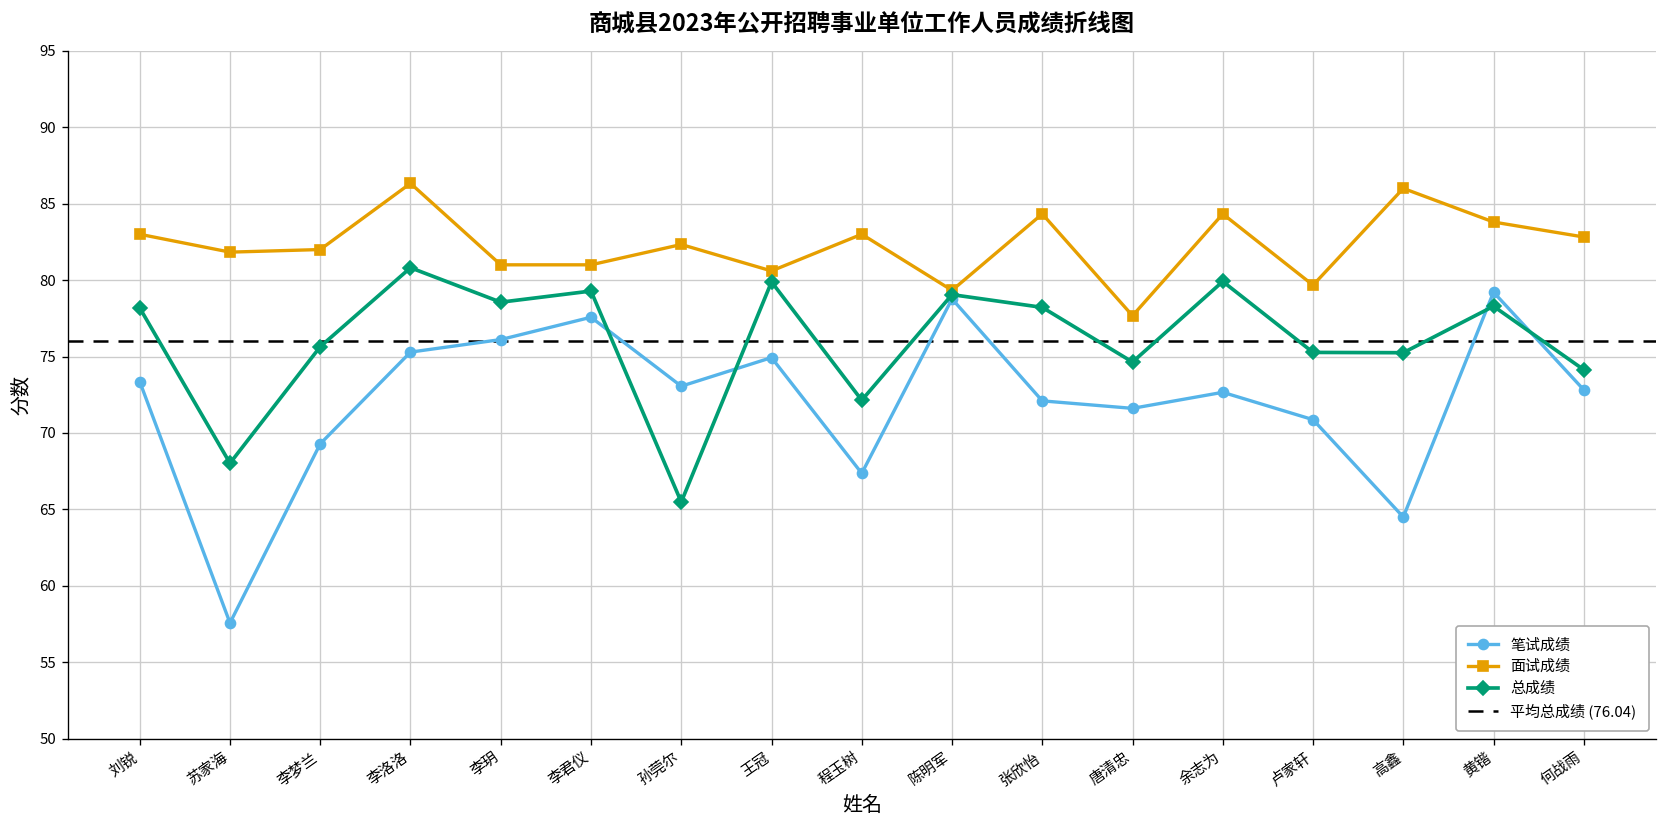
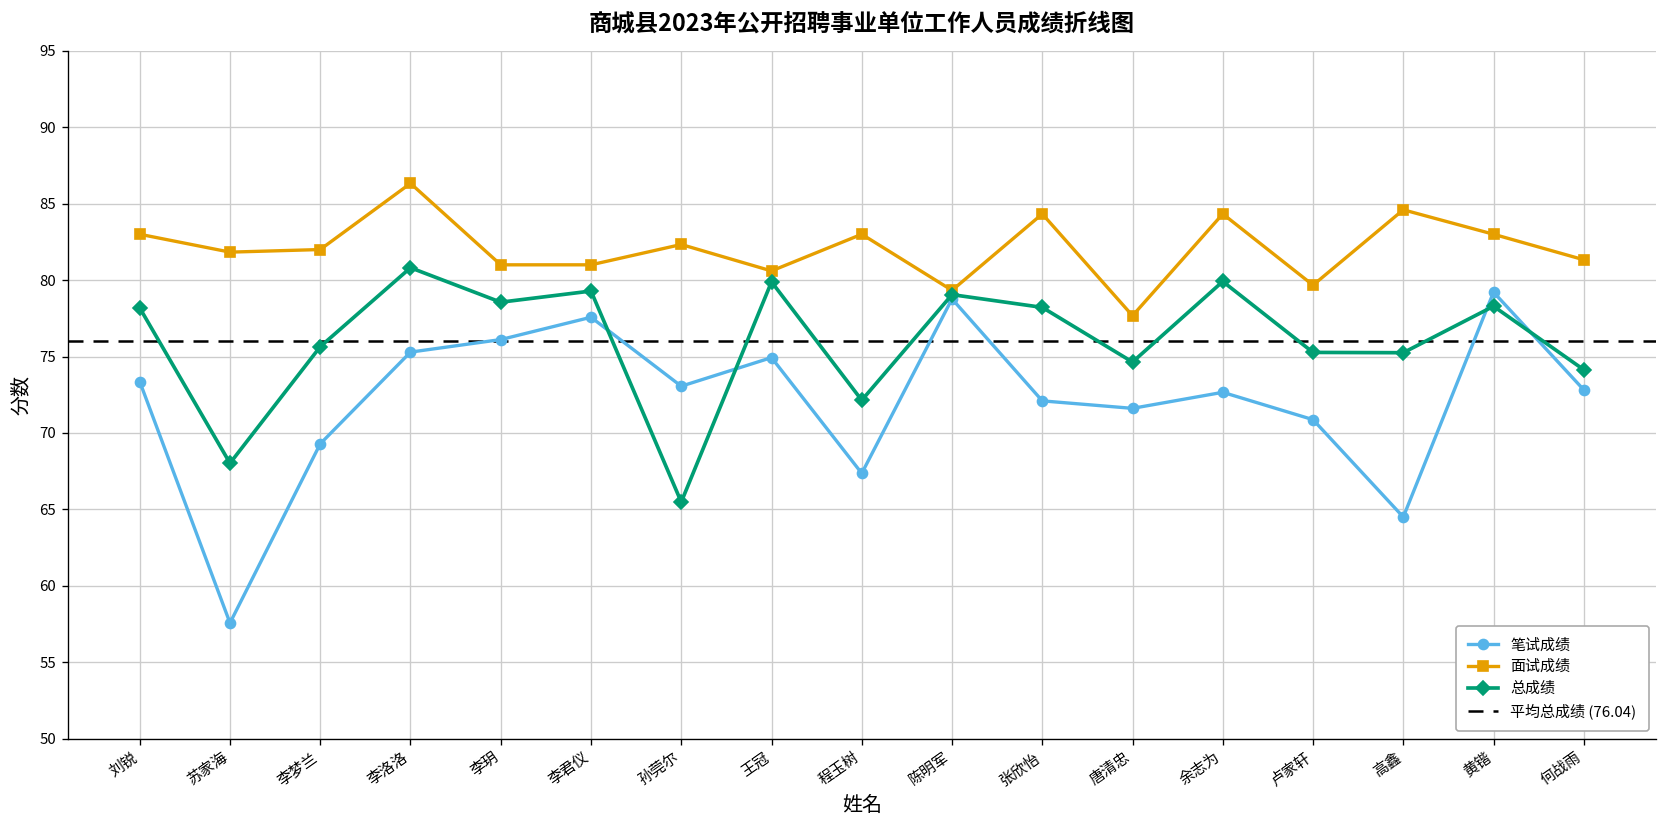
面试成绩, 高鑫: 86.0 -> 84.6
面试成绩, 黄锴: 83.8 -> 83.0
面试成绩, 何战雨: 82.8 -> 81.3
